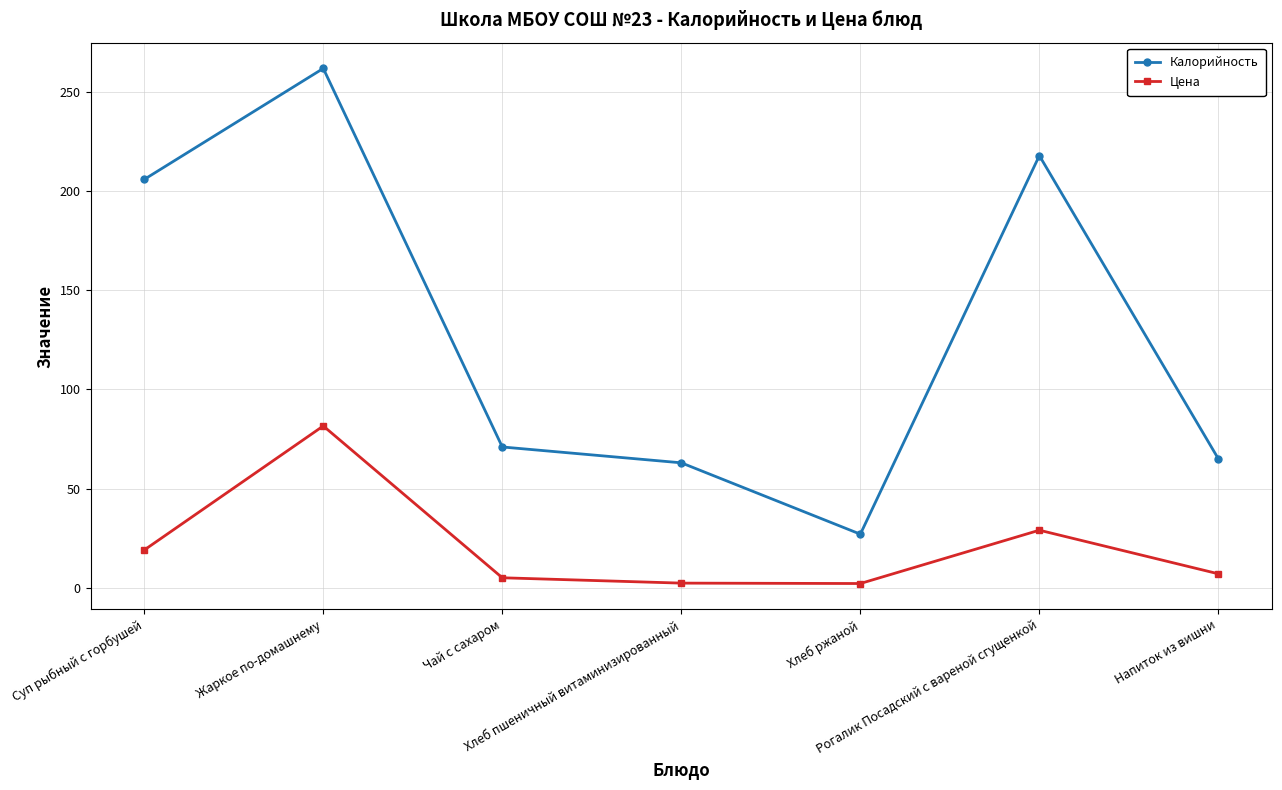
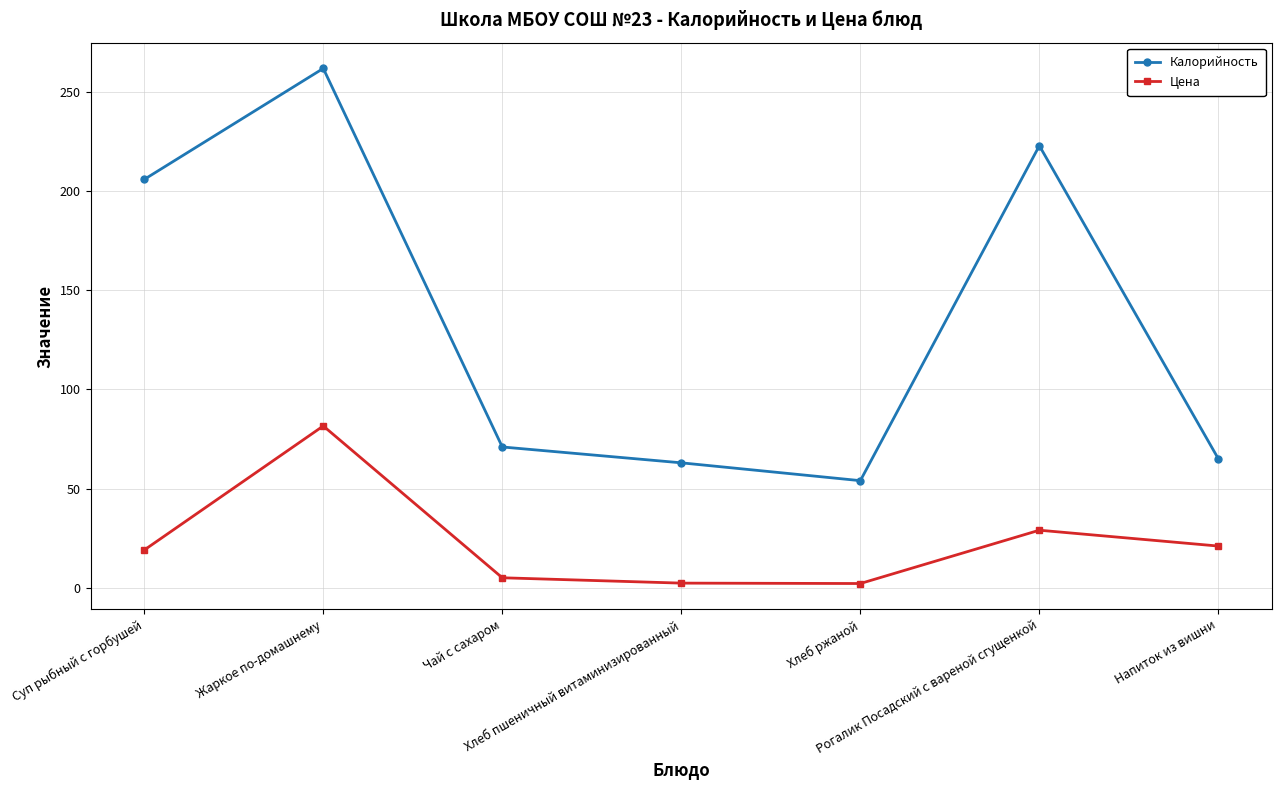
Калорийность, Хлеб ржаной: 27 -> 54
Калорийность, Рогалик Посадский с вареной сгущенкой: 218 -> 223
Цена, Напиток из вишни: 7 -> 21
